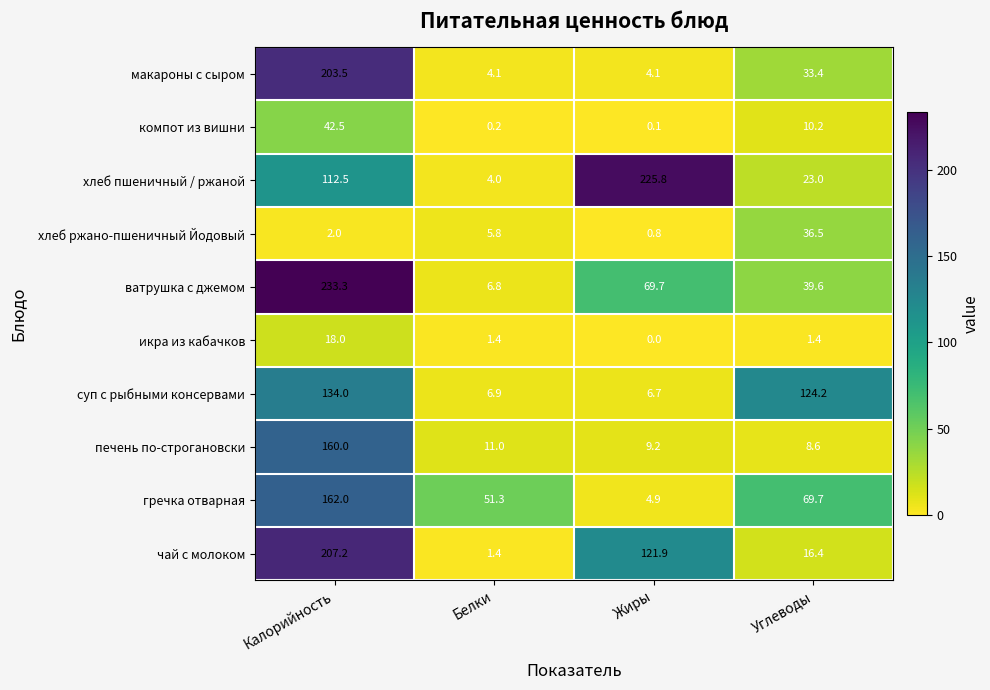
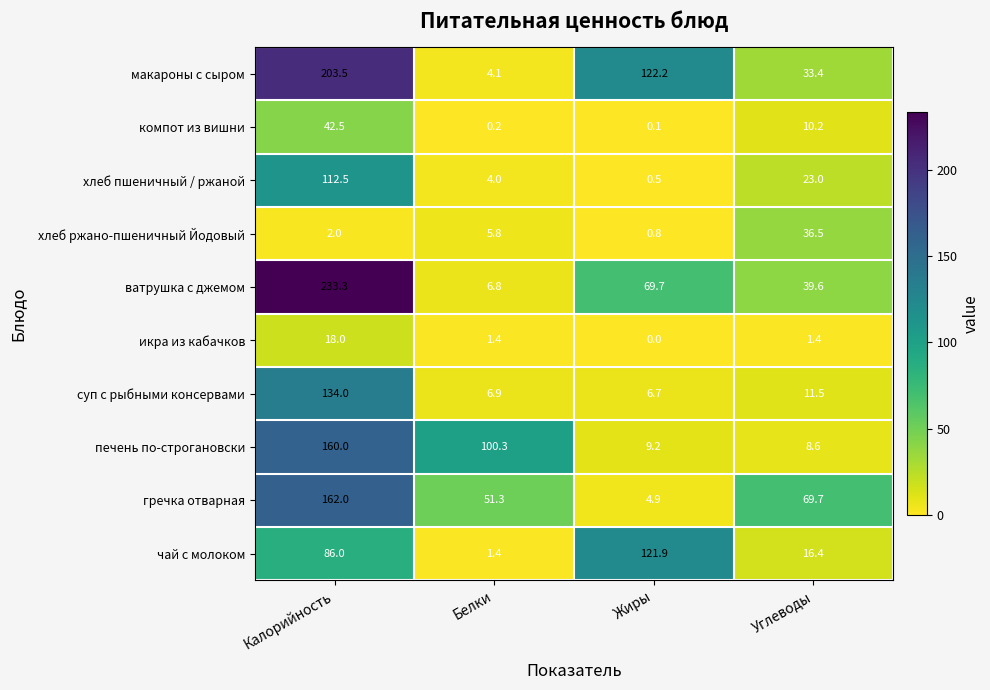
макароны с сыром, Жиры: 4.1 -> 122.2
хлеб пшеничный / ржаной, Жиры: 225.8 -> 0.5
суп с рыбными консервами, Углеводы: 124.2 -> 11.5
печень по-строгановски, Белки: 11.0 -> 100.3
чай с молоком, Калорийность: 207.2 -> 86.0
